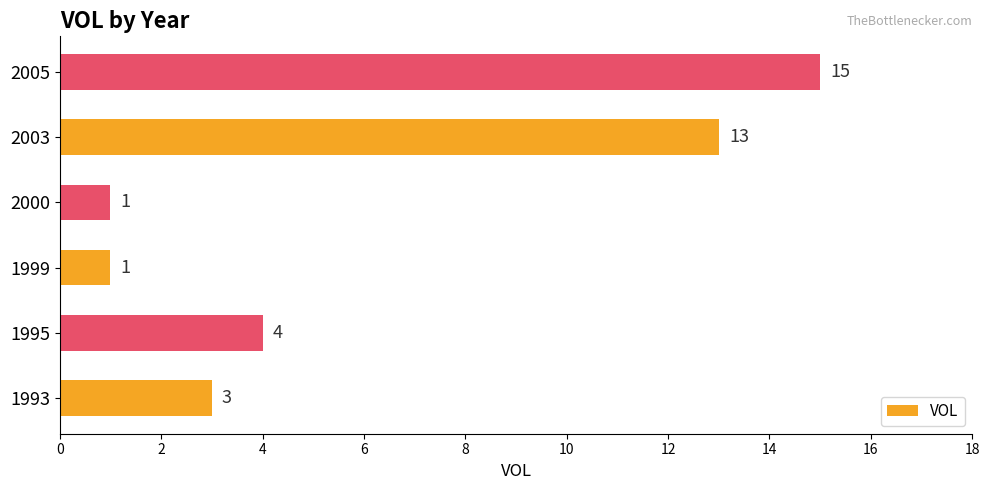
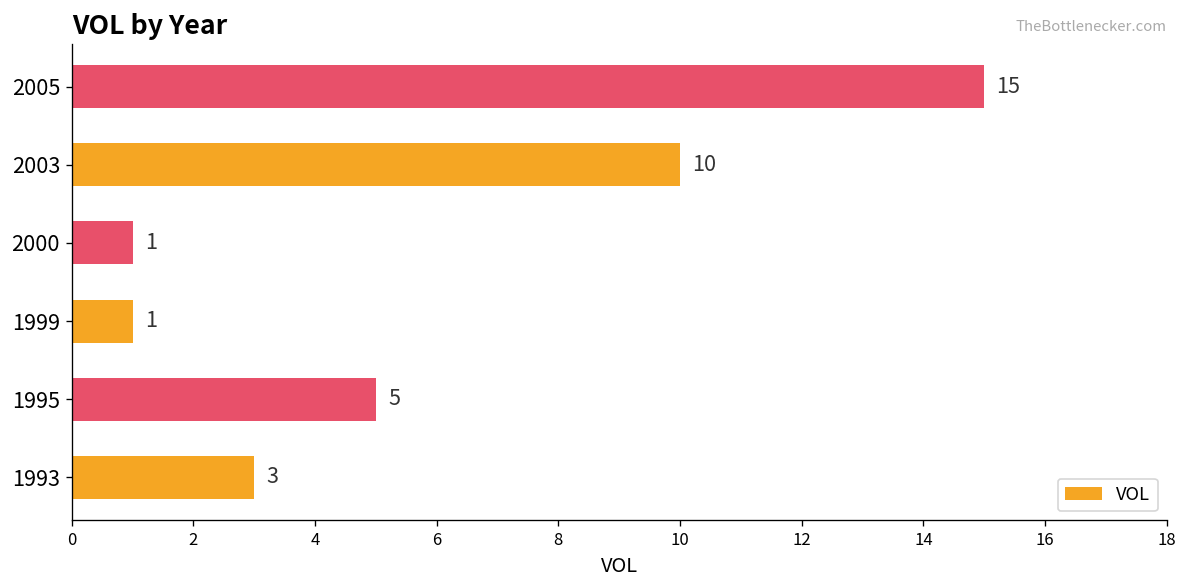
2003: 13 -> 10
1995: 4 -> 5
